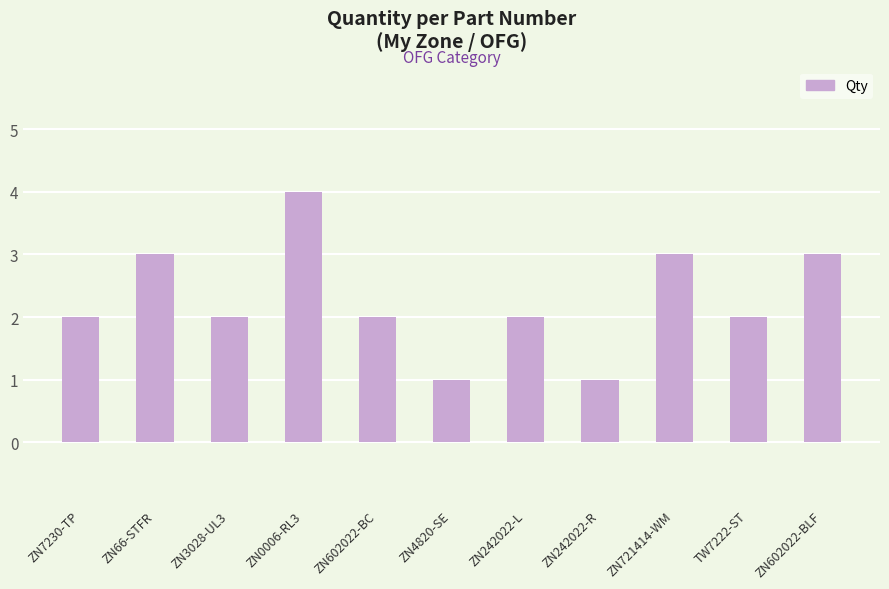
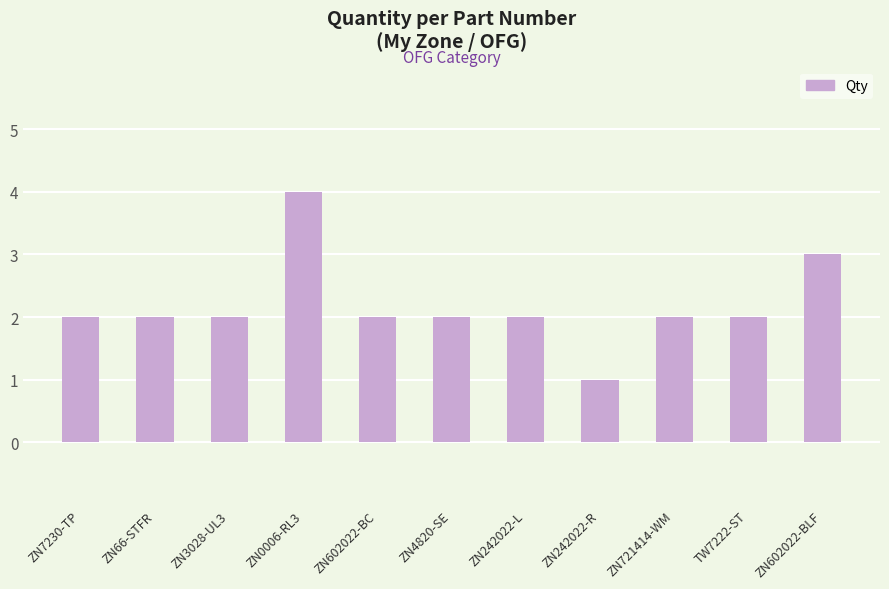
ZN66-STFR: 3 -> 2
ZN4820-SE: 1 -> 2
ZN721414-WM: 3 -> 2
